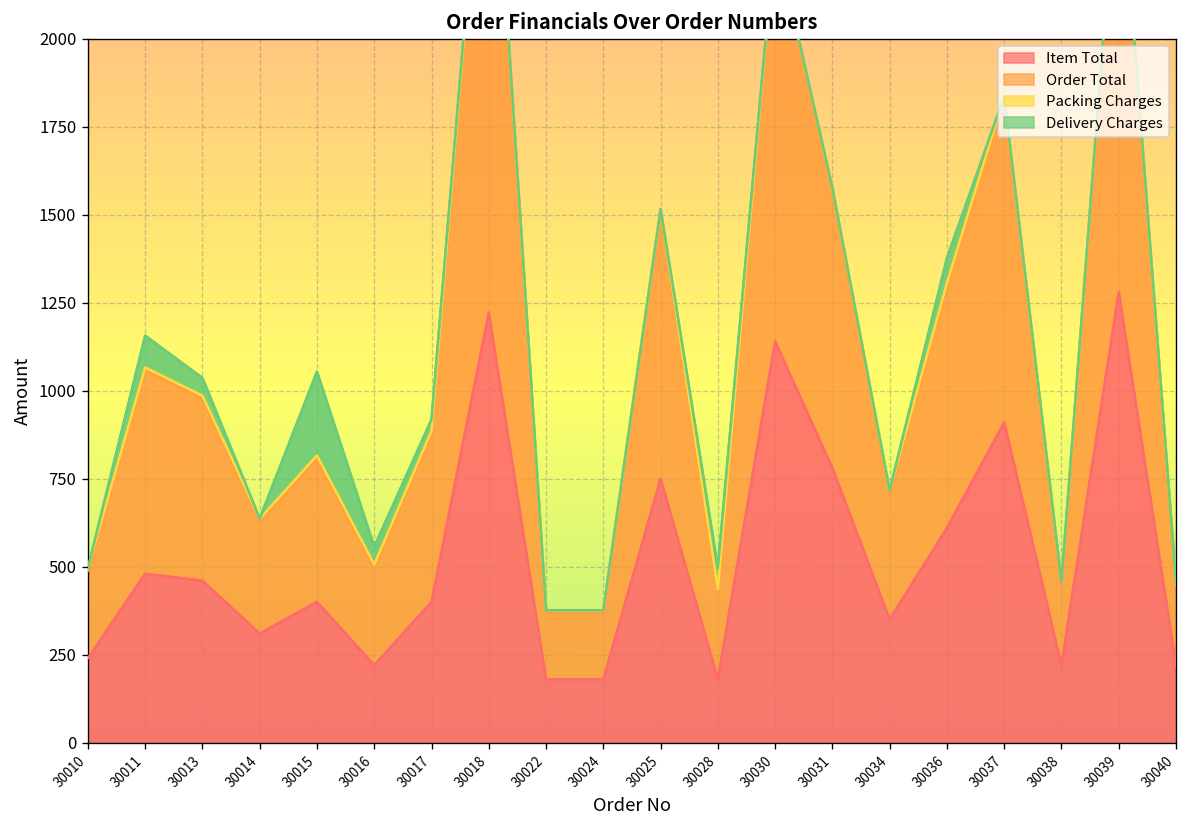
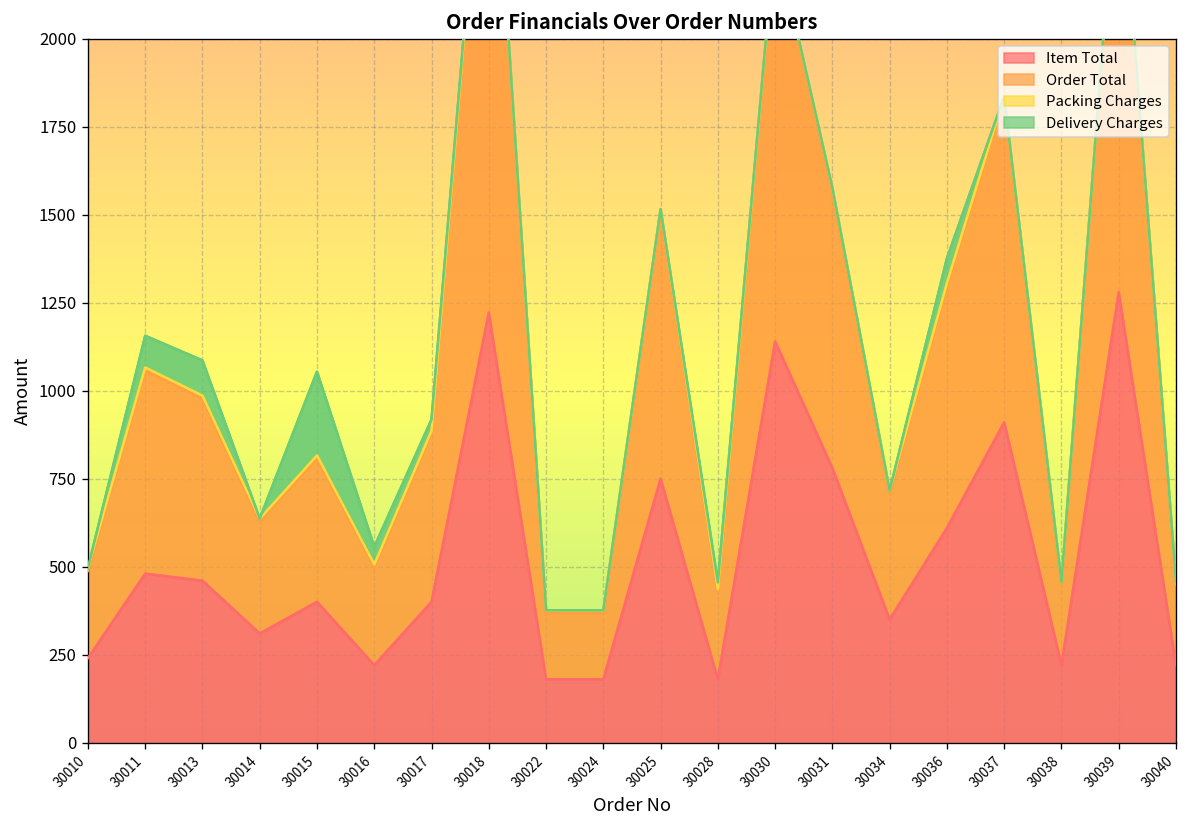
Delivery Charges, 30013: 50 -> 100
Delivery Charges, 30028: 60 -> 20
